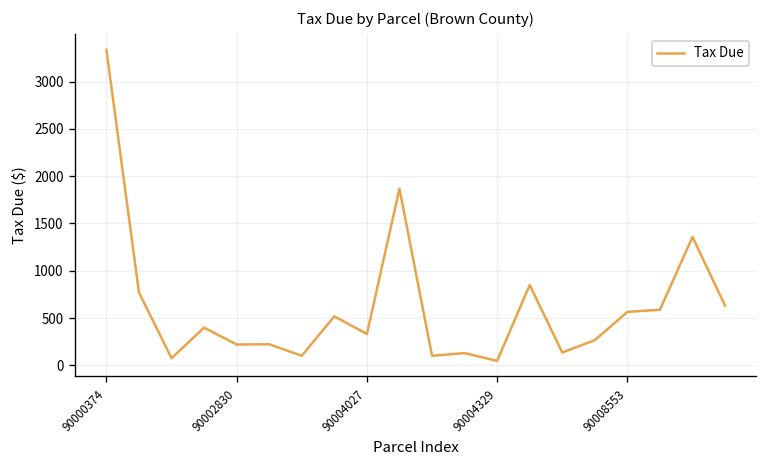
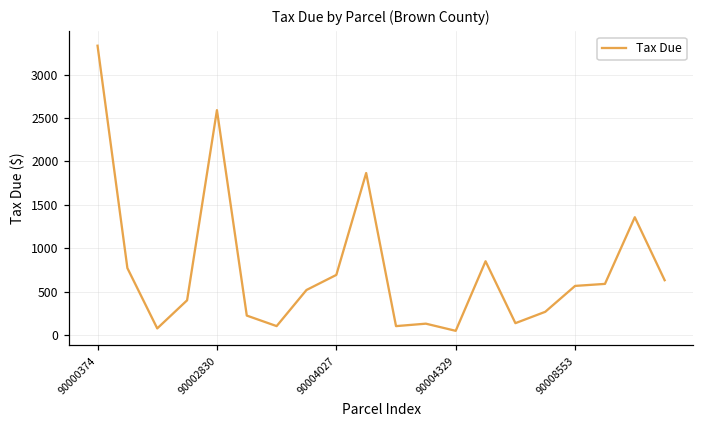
90002830: 200 -> 2600
90004027: 300 -> 700
